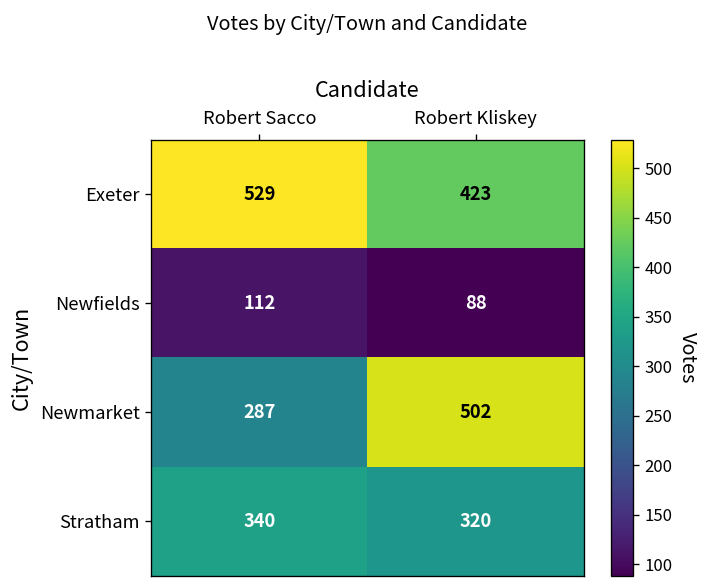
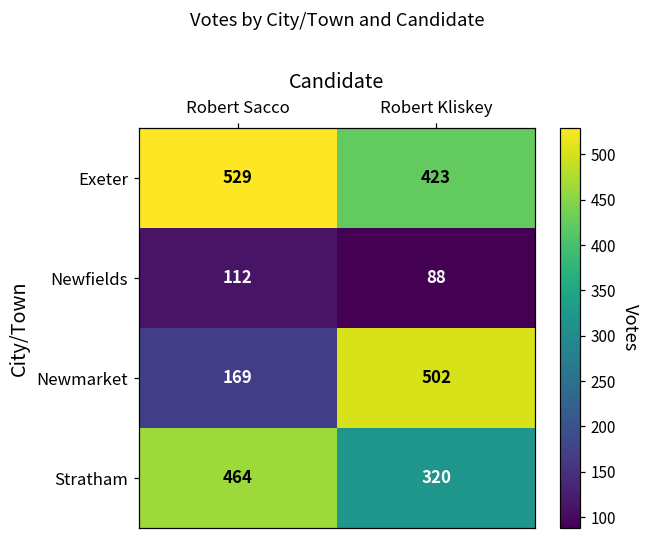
Newmarket, Robert Sacco: 287 -> 169
Stratham, Robert Sacco: 340 -> 464
